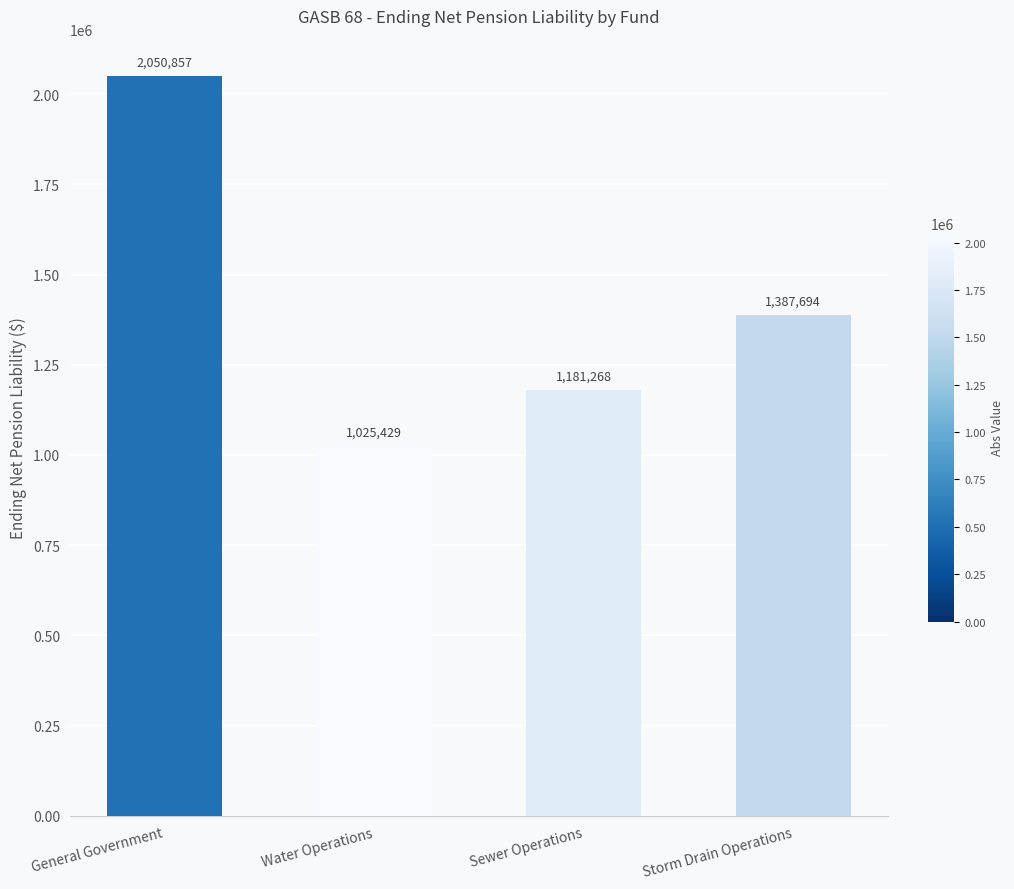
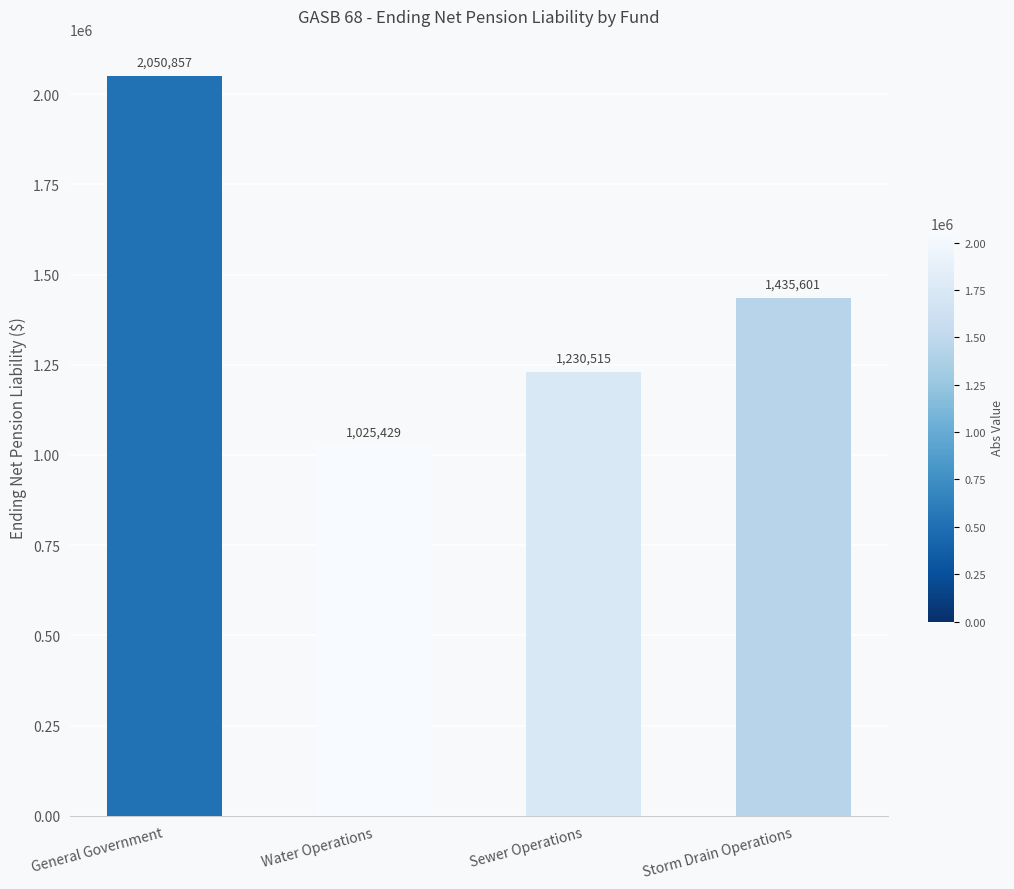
Sewer Operations: 1,181,268 -> 1,230,515
Storm Drain Operations: 1,387,694 -> 1,435,601
